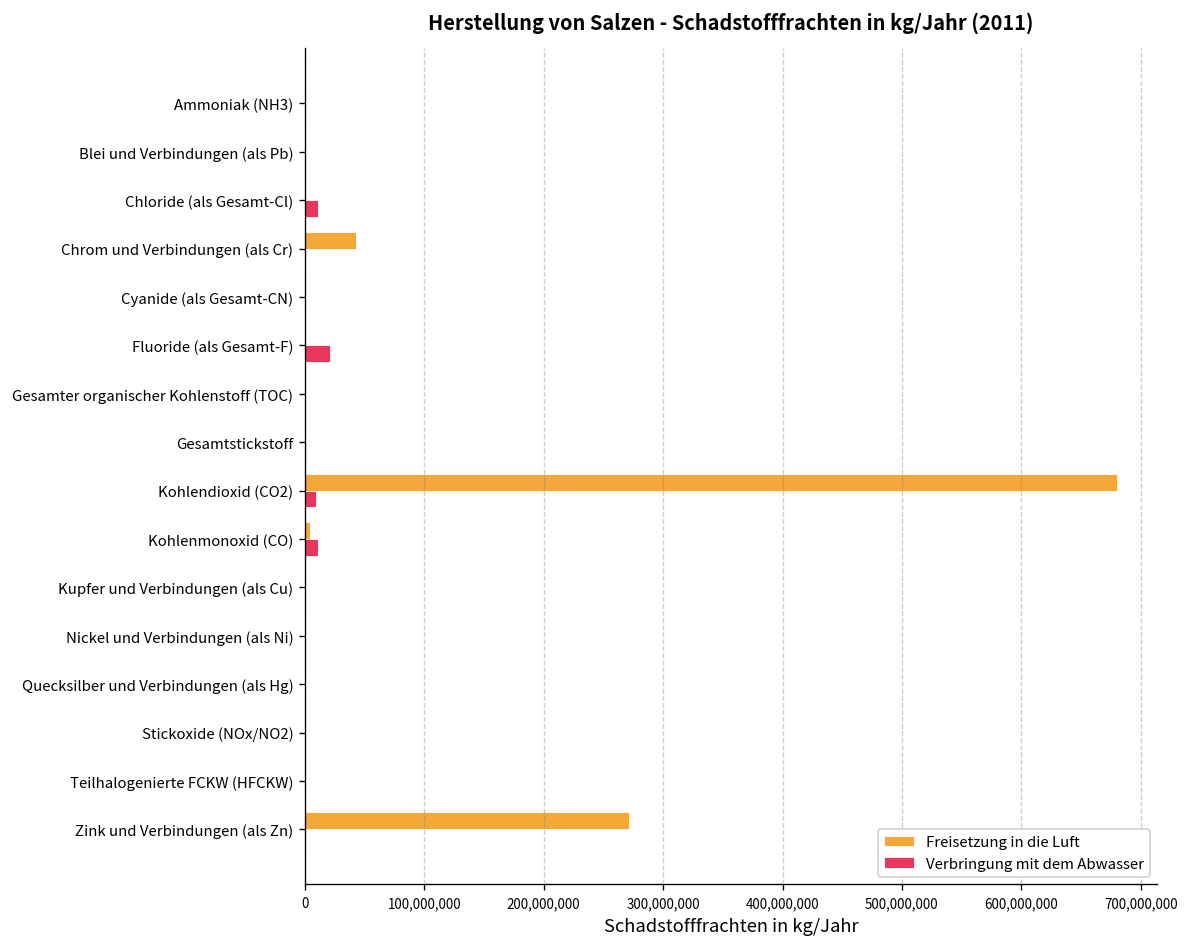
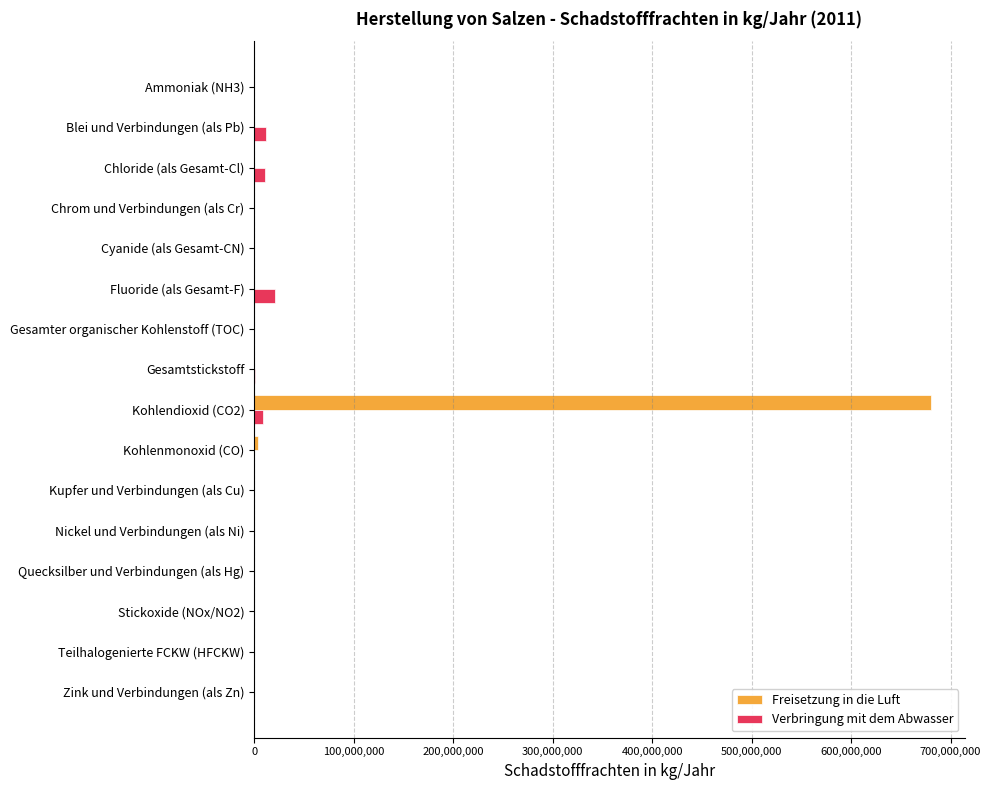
Verbringung mit dem Abwasser, Blei und Verbindungen (als Pb): 0 -> 10,000,000
Freisetzung in die Luft, Chrom und Verbindungen (als Cr): 40,000,000 -> 0
Verbringung mit dem Abwasser, Kohlenmonoxid (CO): 10,000,000 -> 0
Freisetzung in die Luft, Zink und Verbindungen (als Zn): 270,000,000 -> 0
